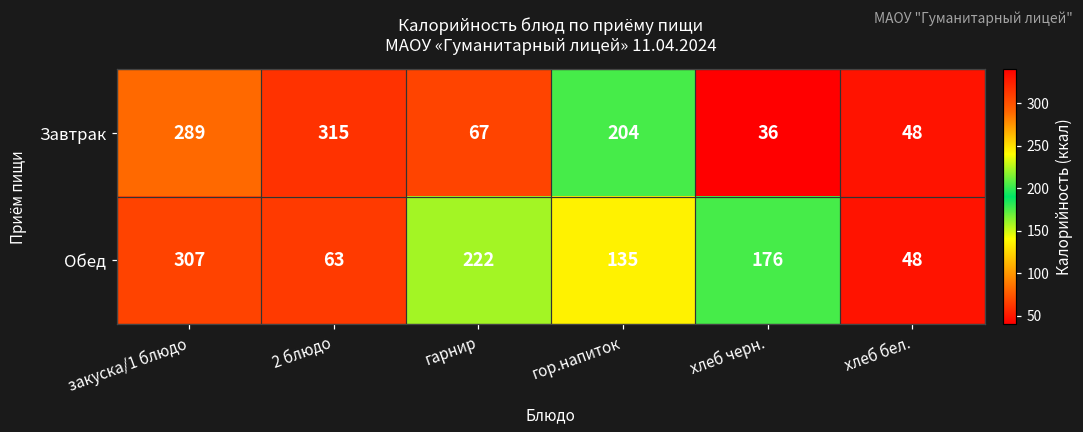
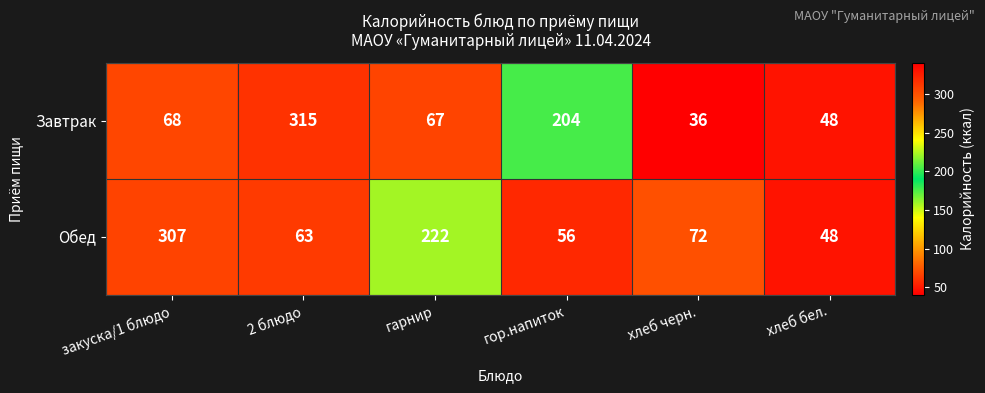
Завтрак, закуска/1 блюдо: 289 -> 68
Обед, гор.напиток: 135 -> 56
Обед, хлеб черн.: 176 -> 72
